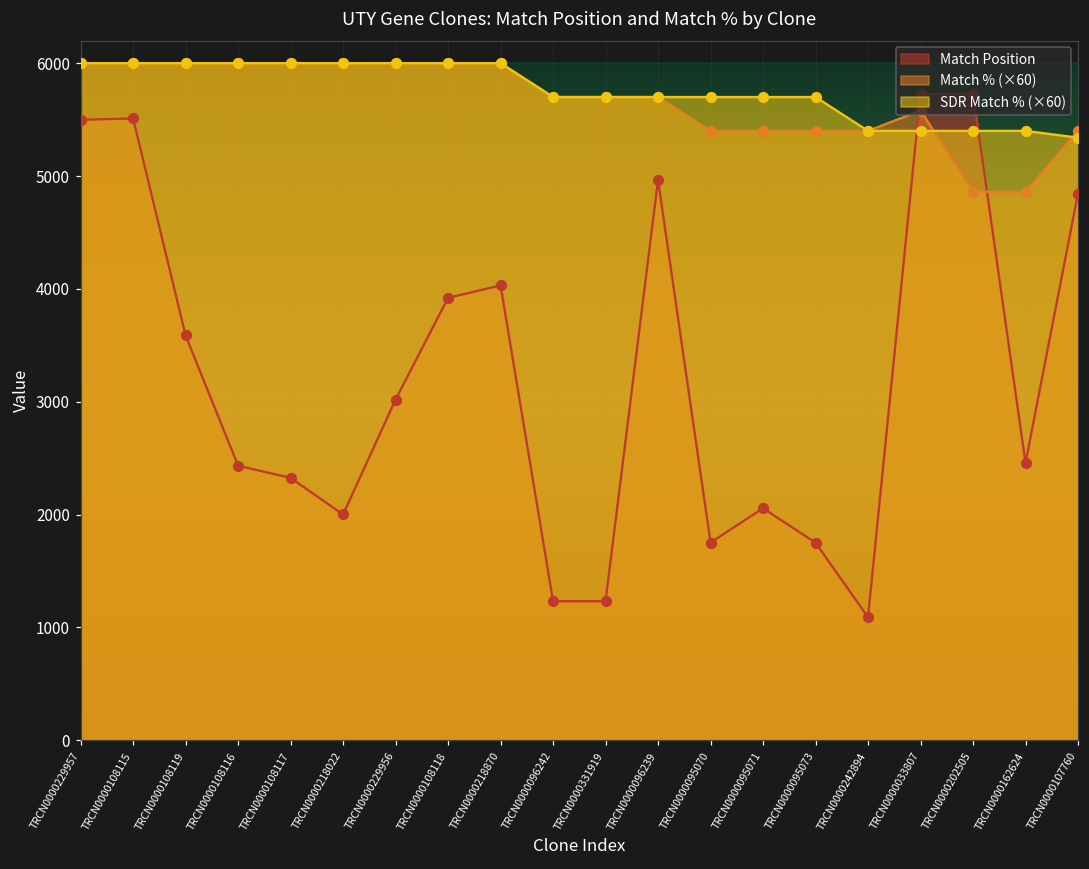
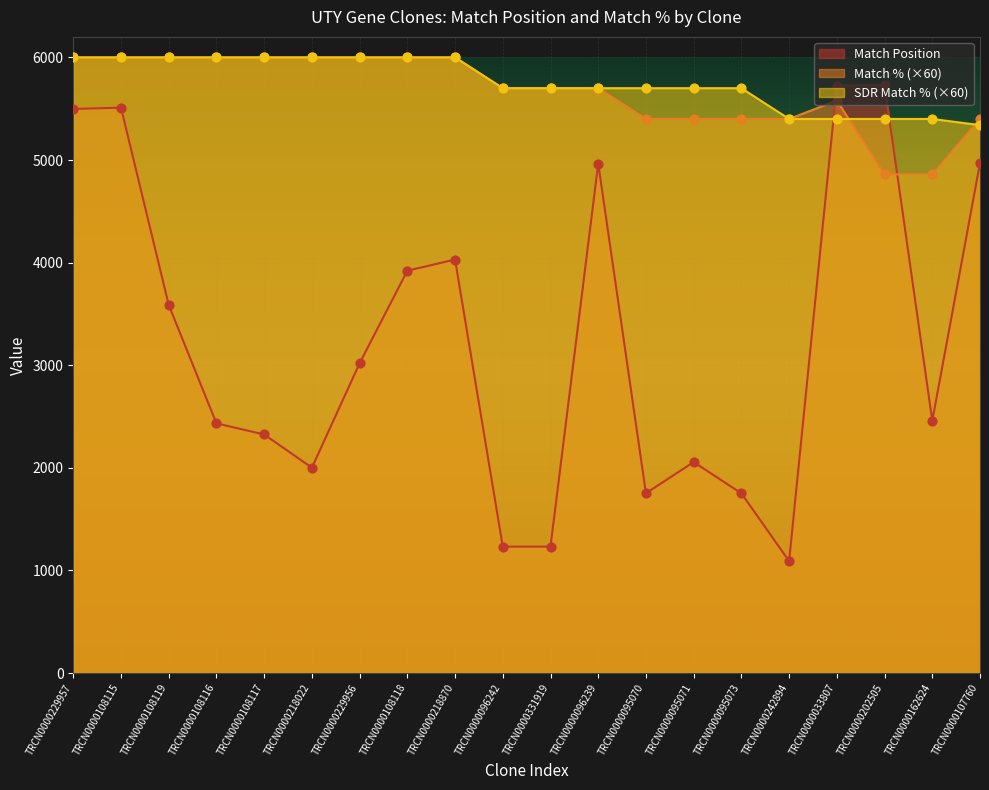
Match Position, TRCN0000107760: 4850 -> 4970
